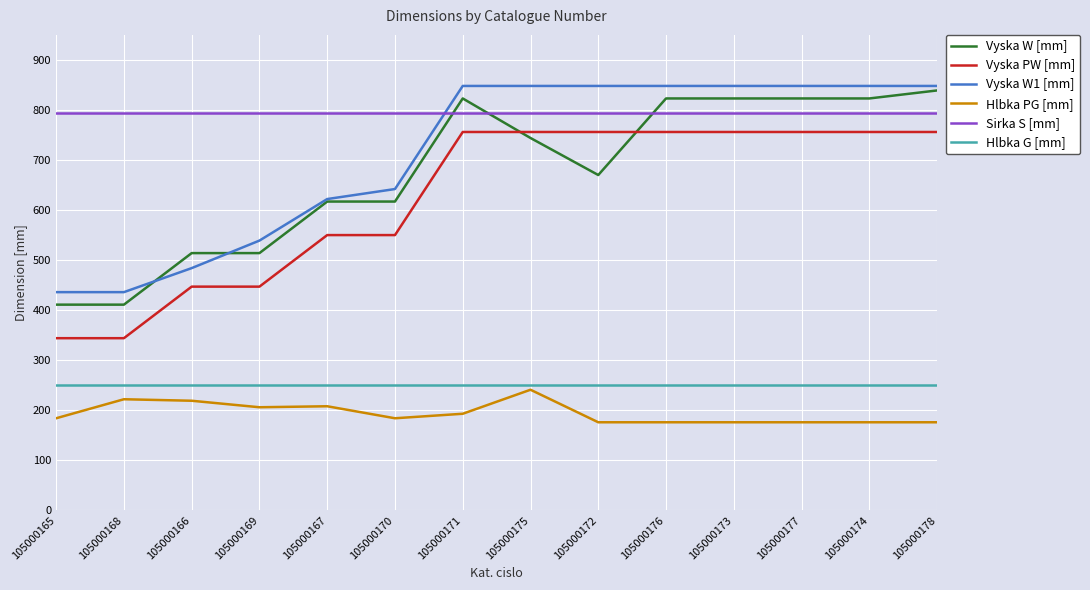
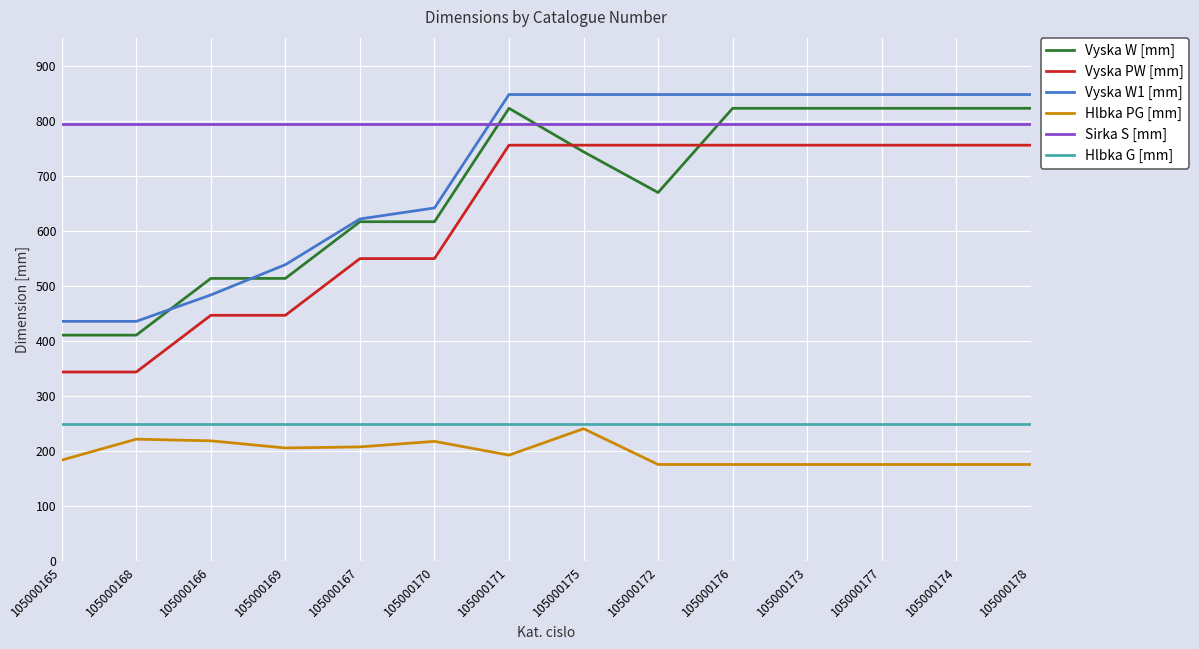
Hlbka PG [mm], 105000170: 180 -> 220
Vyska W [mm], 105000178: 840 -> 820
